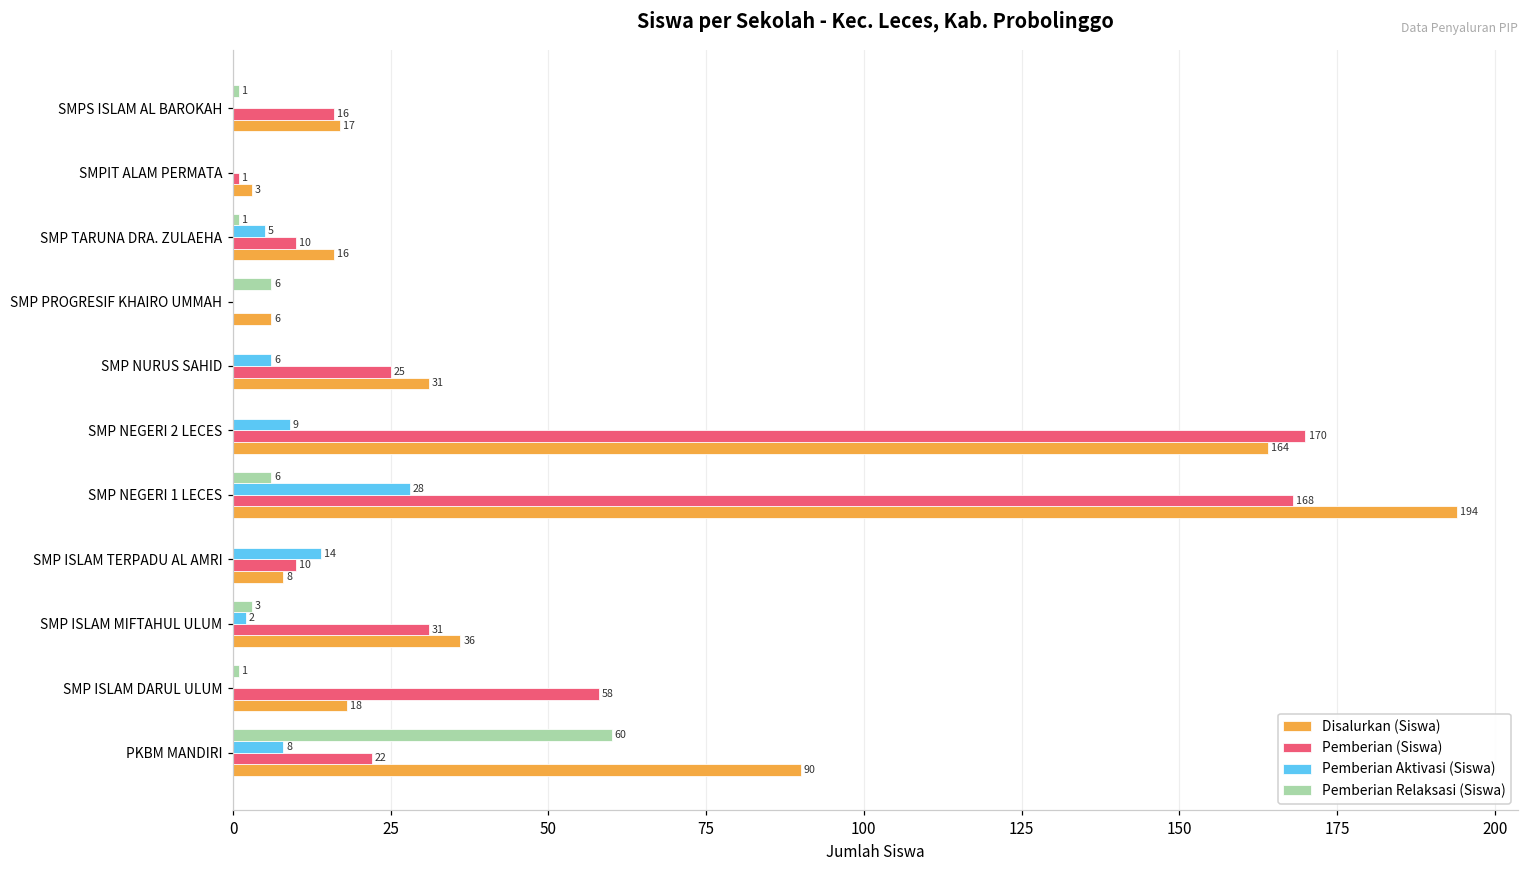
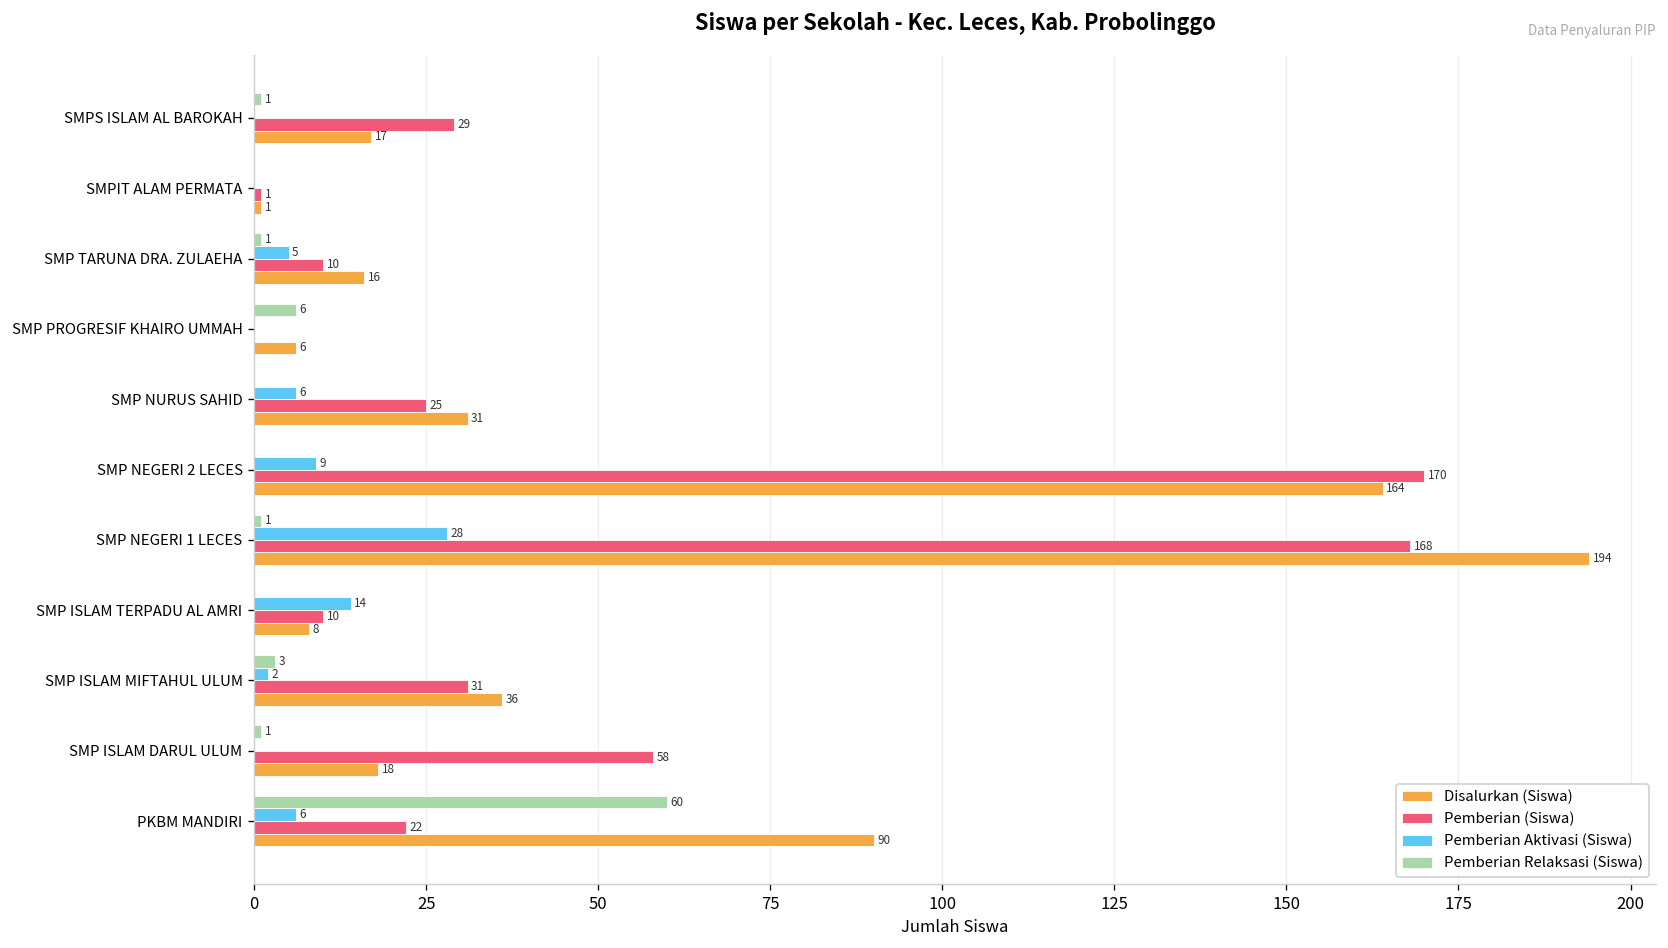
Pemberian (Siswa), SMPS ISLAM AL BAROKAH: 16 -> 29
Disalurkan (Siswa), SMPIT ALAM PERMATA: 3 -> 1
Pemberian Relaksasi (Siswa), SMP NEGERI 1 LECES: 6 -> 1
Pemberian Aktivasi (Siswa), PKBM MANDIRI: 8 -> 6
